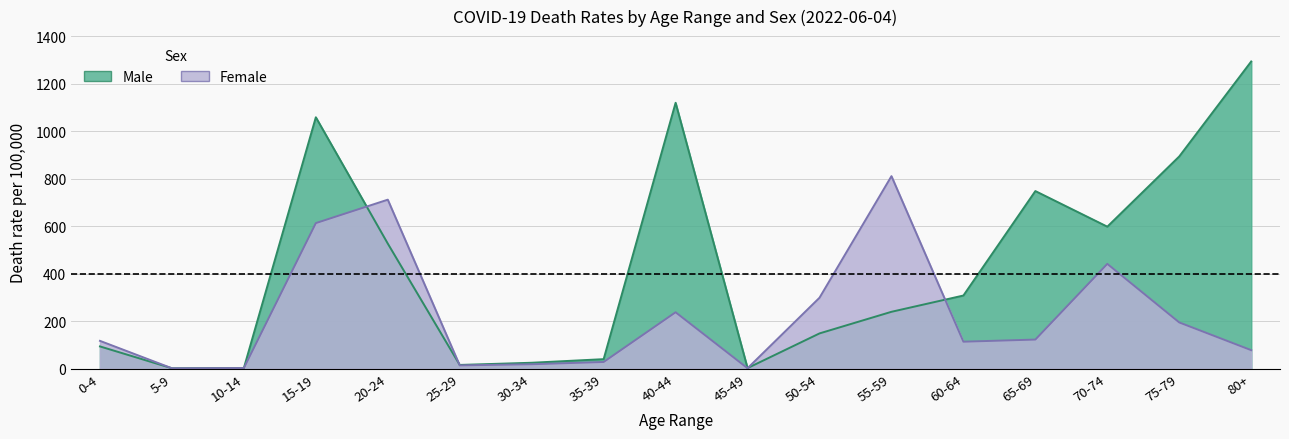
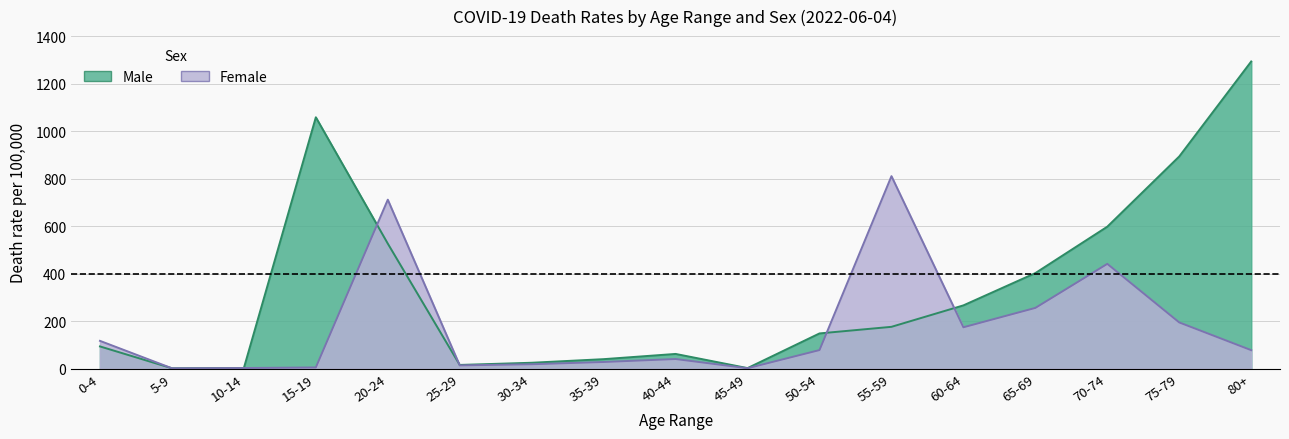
Female, 15-19: 610 -> 10
Male, 40-44: 1120 -> 60
Female, 40-44: 240 -> 40
Female, 50-54: 300 -> 80
Male, 55-59: 240 -> 180
Male, 60-64: 310 -> 270
Female, 60-64: 110 -> 170
Male, 65-69: 750 -> 400
Female, 65-69: 120 -> 260
